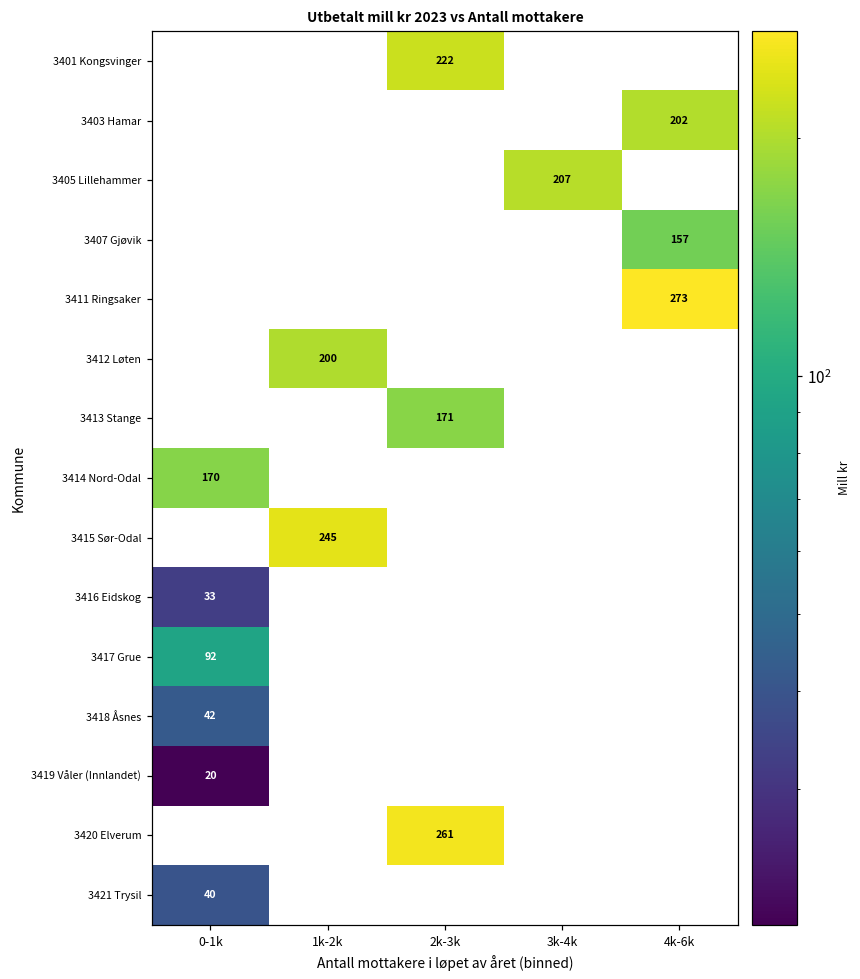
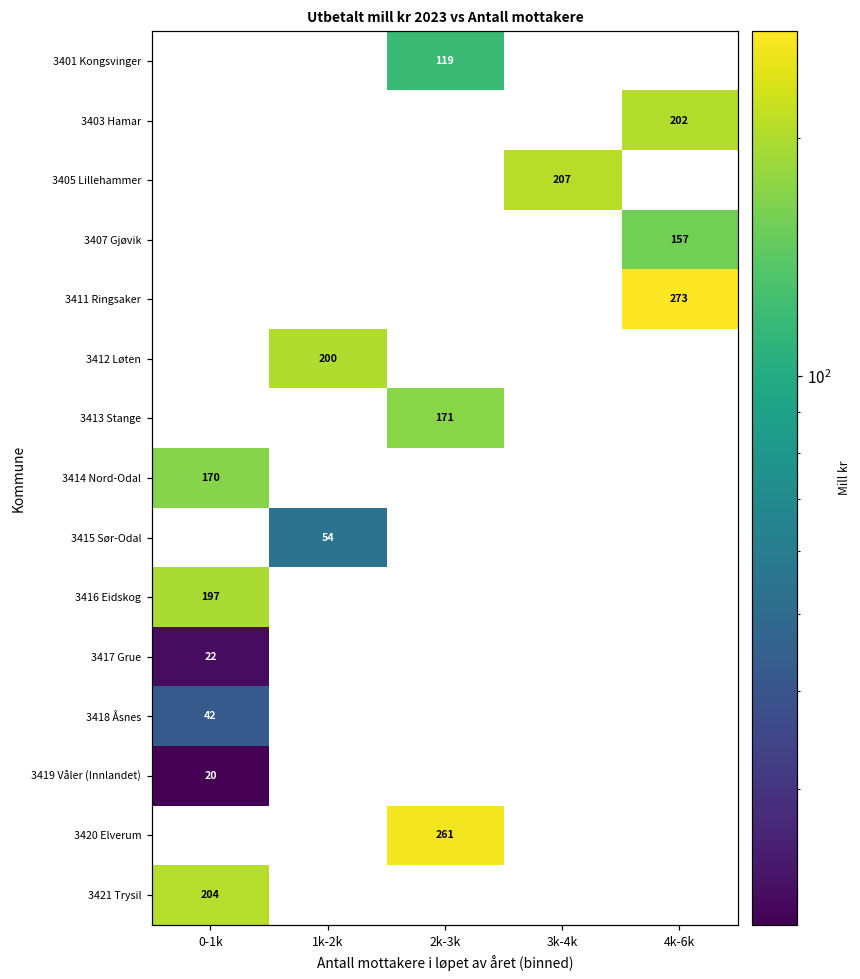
3401 Kongsvinger, 2k-3k: 222 -> 119
3415 Sør-Odal, 1k-2k: 245 -> 54
3416 Eidskog, 0-1k: 33 -> 197
3417 Grue, 0-1k: 92 -> 22
3421 Trysil, 0-1k: 40 -> 204
